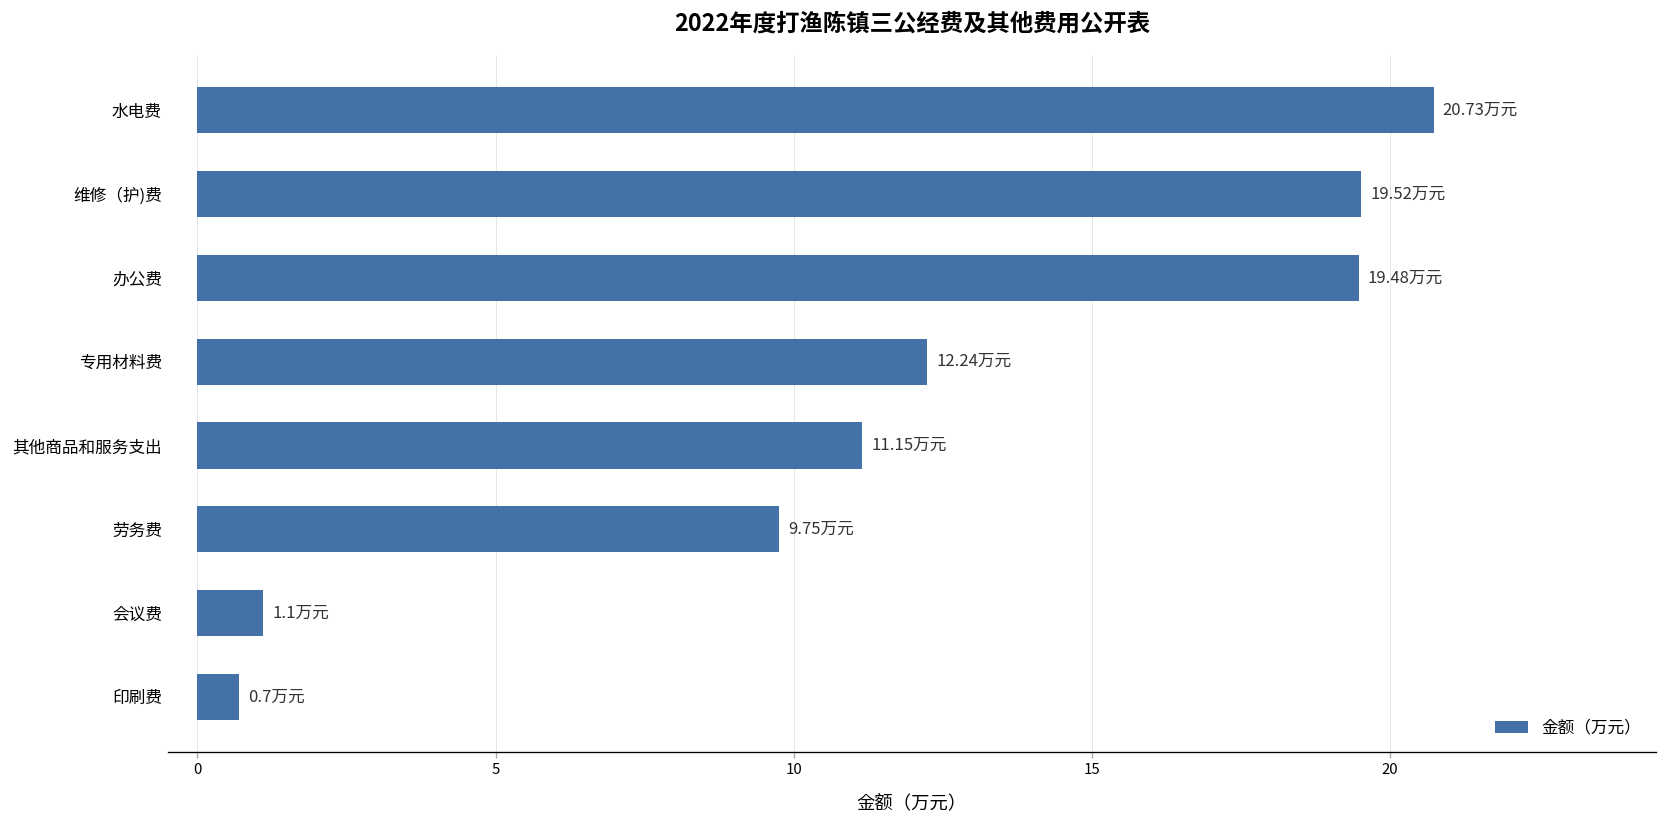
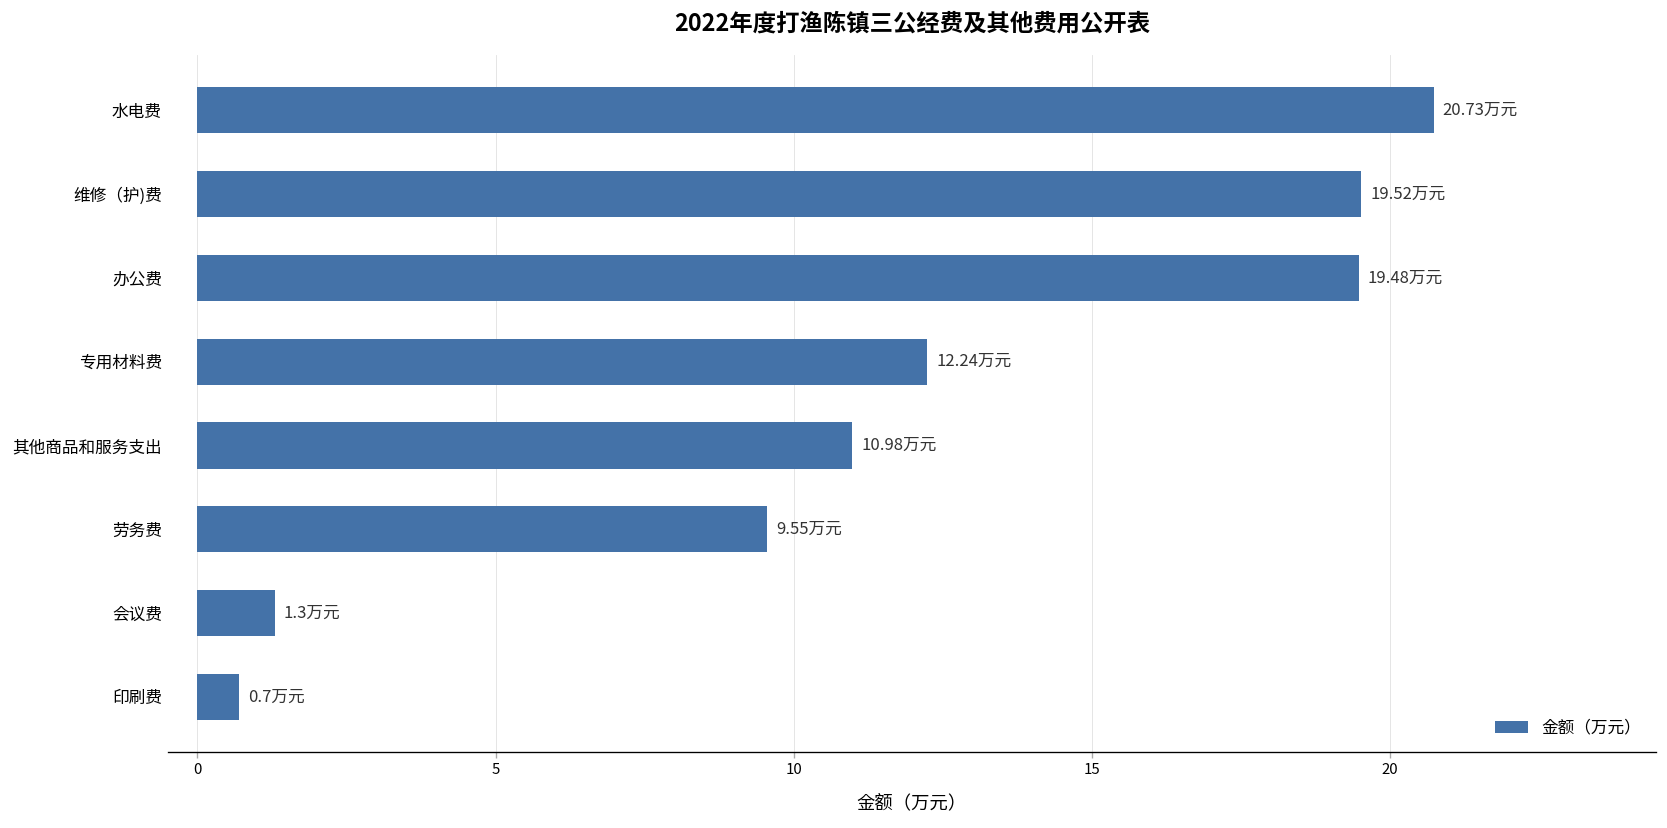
其他商品和服务支出: 11.15 -> 10.98
劳务费: 9.75 -> 9.55
会议费: 1.1 -> 1.3
